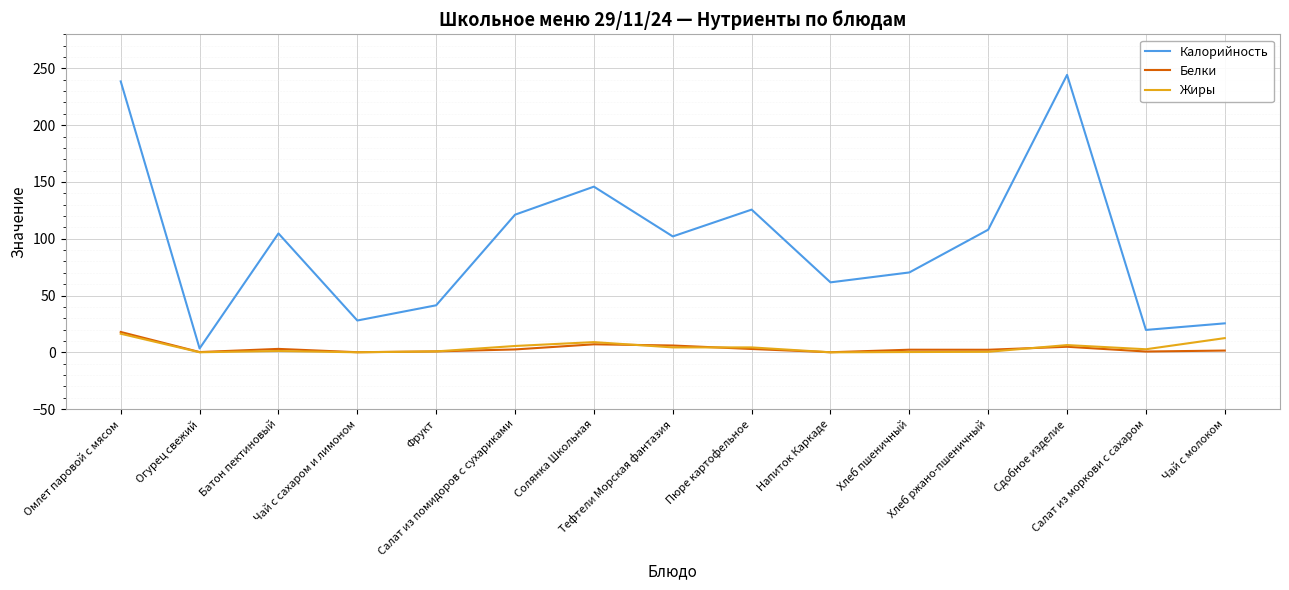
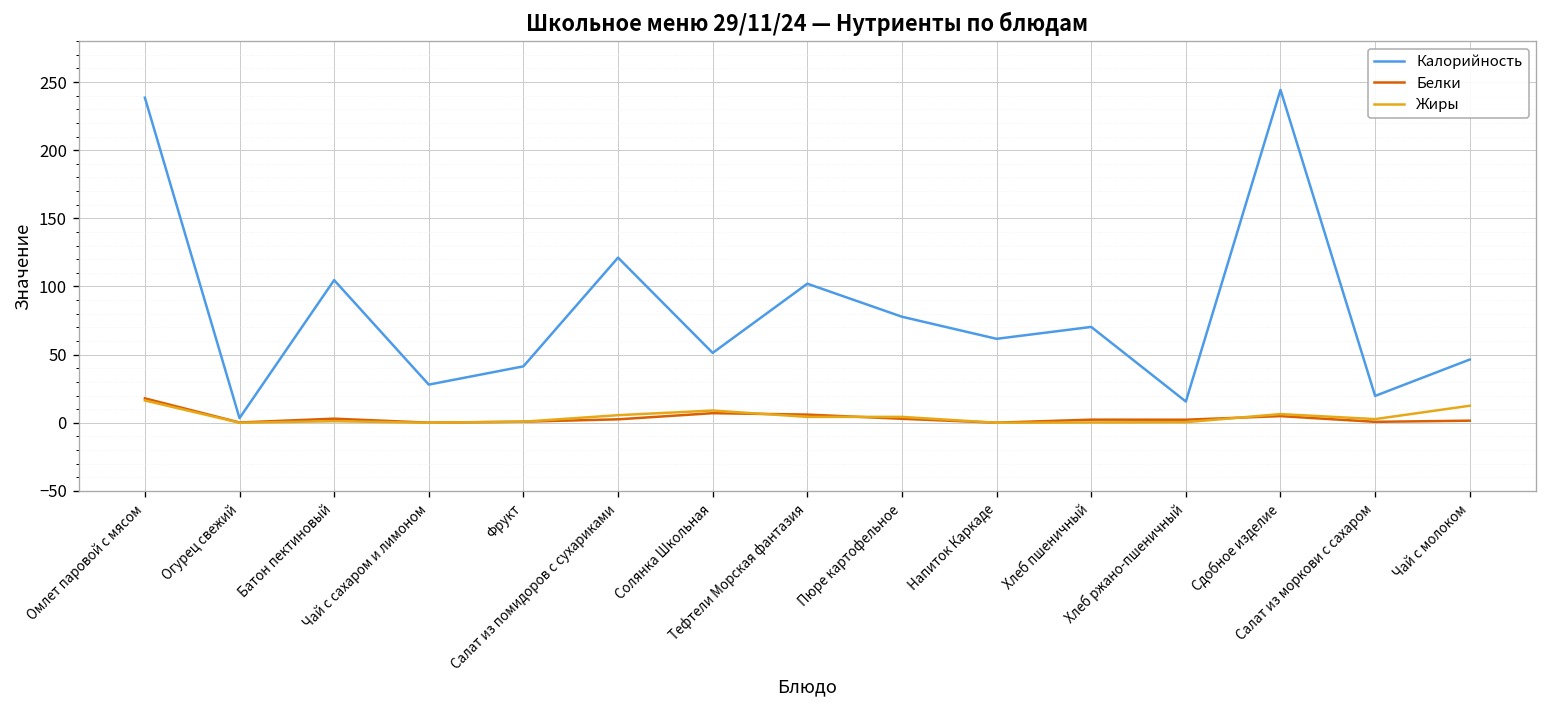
Калорийность, Солянка Школьная: 146 -> 51
Калорийность, Пюре картофельное: 126 -> 78
Калорийность, Хлеб ржано-пшеничный: 108 -> 16
Калорийность, Чай с молоком: 26 -> 46
